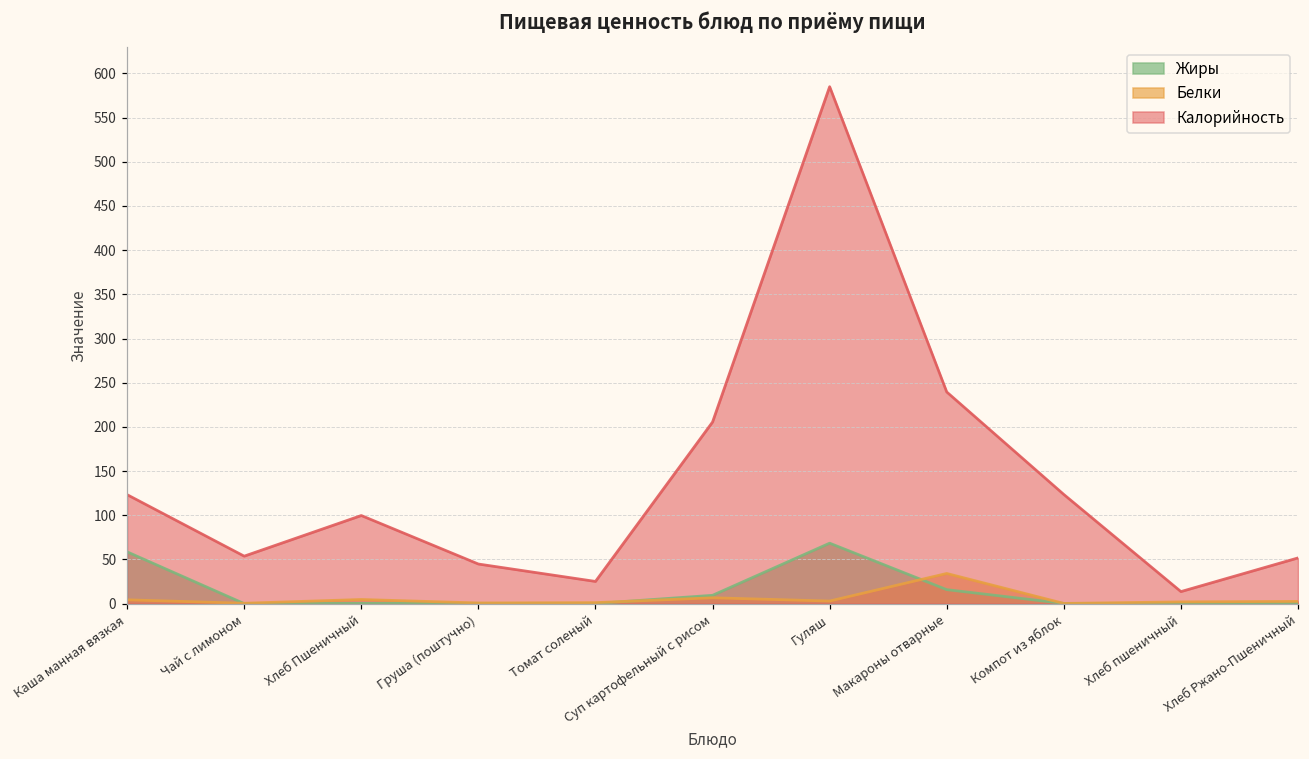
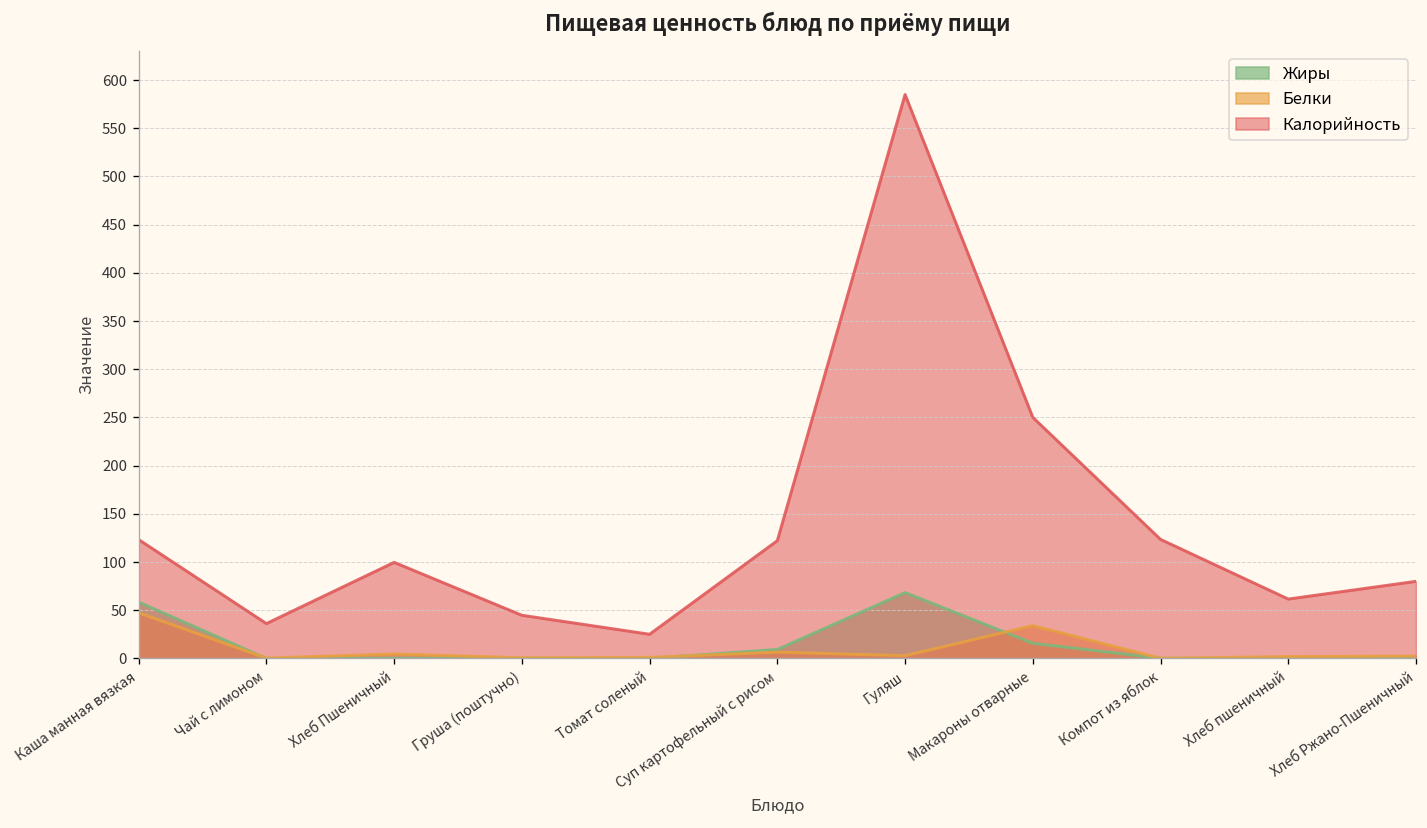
Белки, Каша манная вязкая: 0 -> 50
Калорийность, Чай с лимоном: 50 -> 40
Калорийность, Суп картофельный с рисом: 210 -> 120
Калорийность, Макароны отварные: 240 -> 250
Калорийность, Хлеб пшеничный: 10 -> 60
Калорийность, Хлеб Ржано-Пшеничный: 50 -> 80
